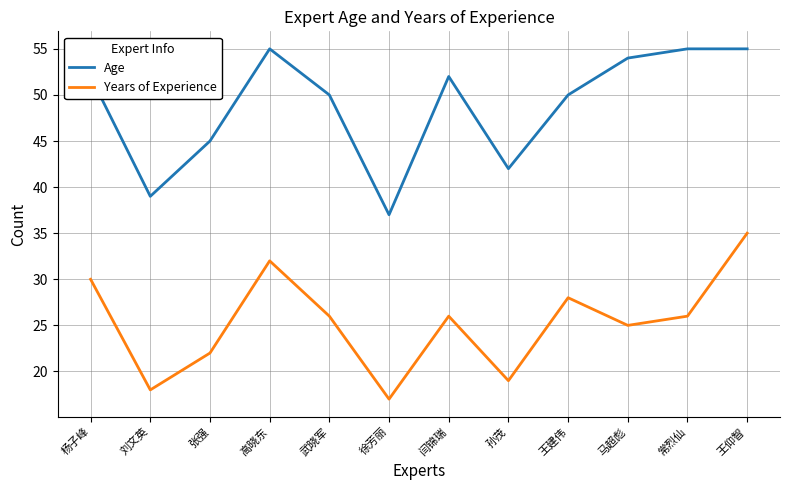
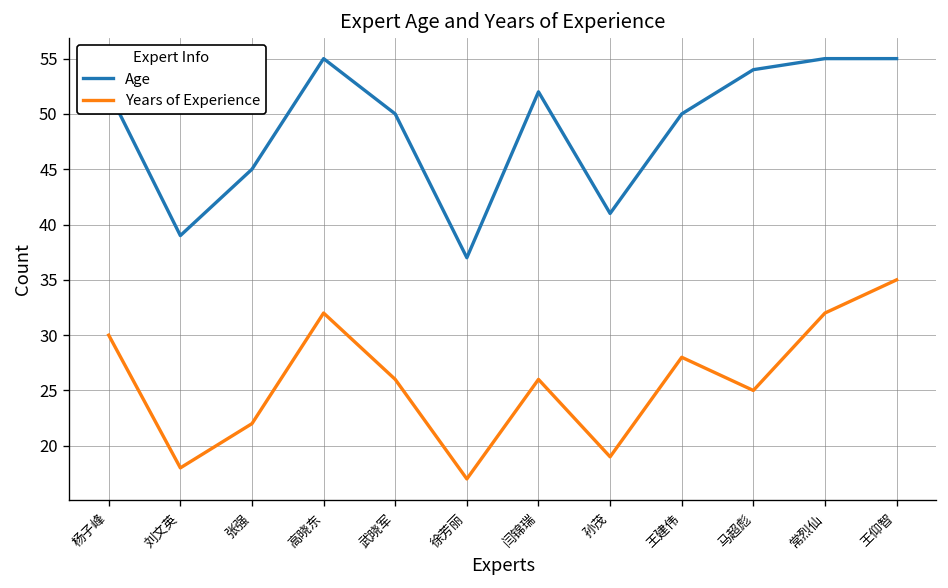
Age, 孙茂: 42 -> 41
Years of Experience, 常烈仙: 26 -> 32
